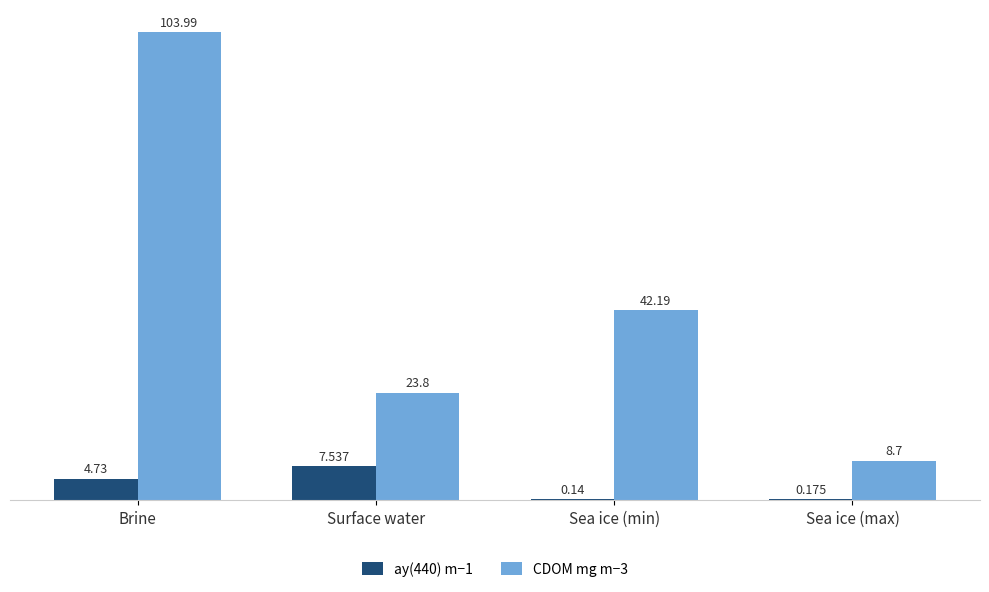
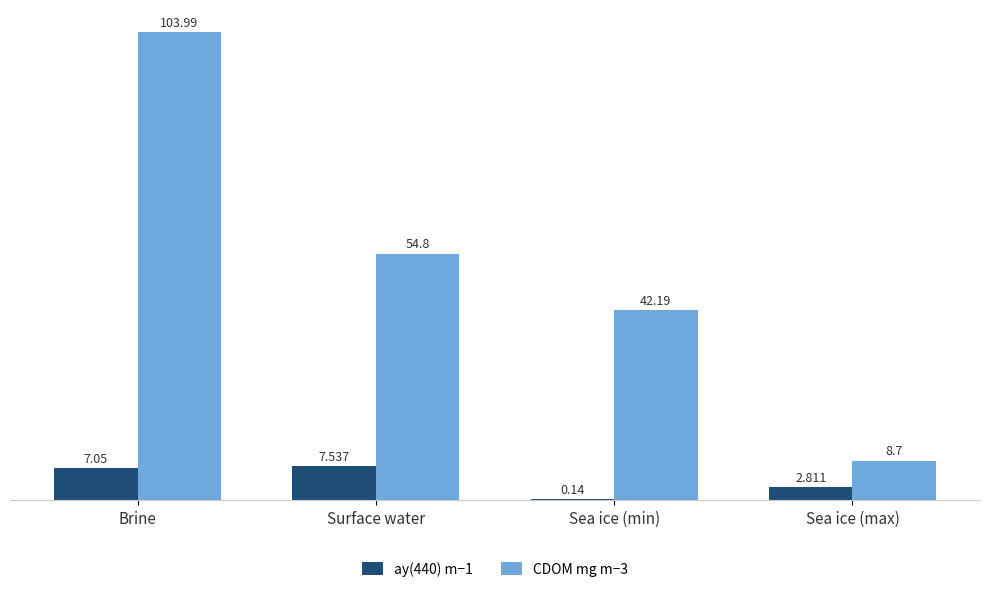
ay(440) m−1, Brine: 4.73 -> 7.05
CDOM mg m−3, Surface water: 23.8 -> 54.8
ay(440) m−1, Sea ice (max): 0.175 -> 2.811
